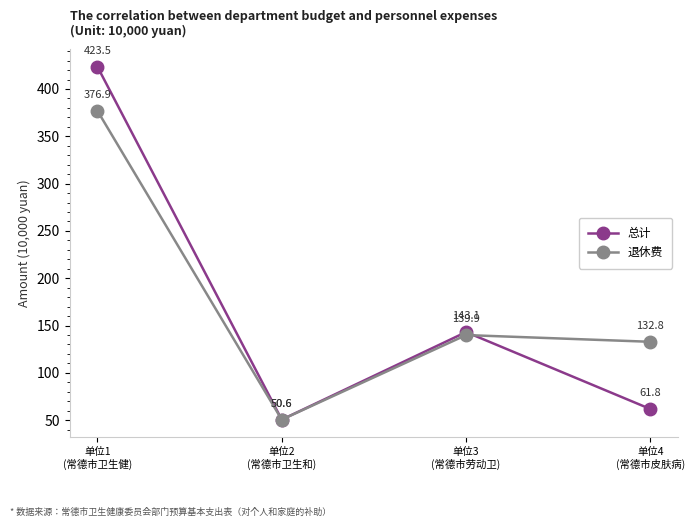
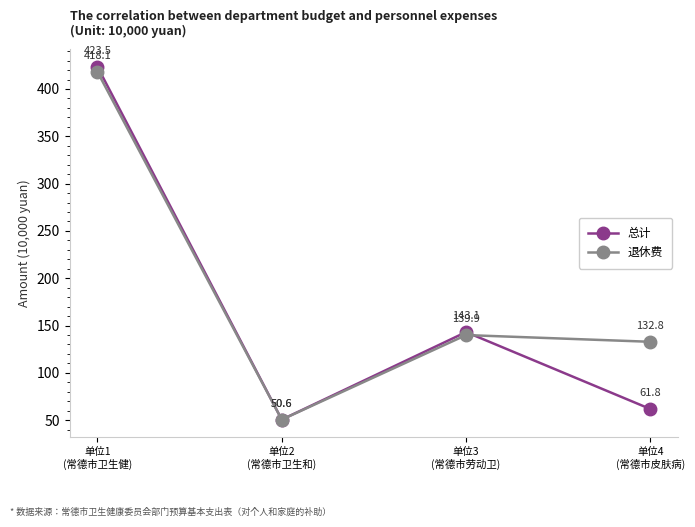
退休费, 单位1 (常德市卫生健): 376.9 -> 418.1
